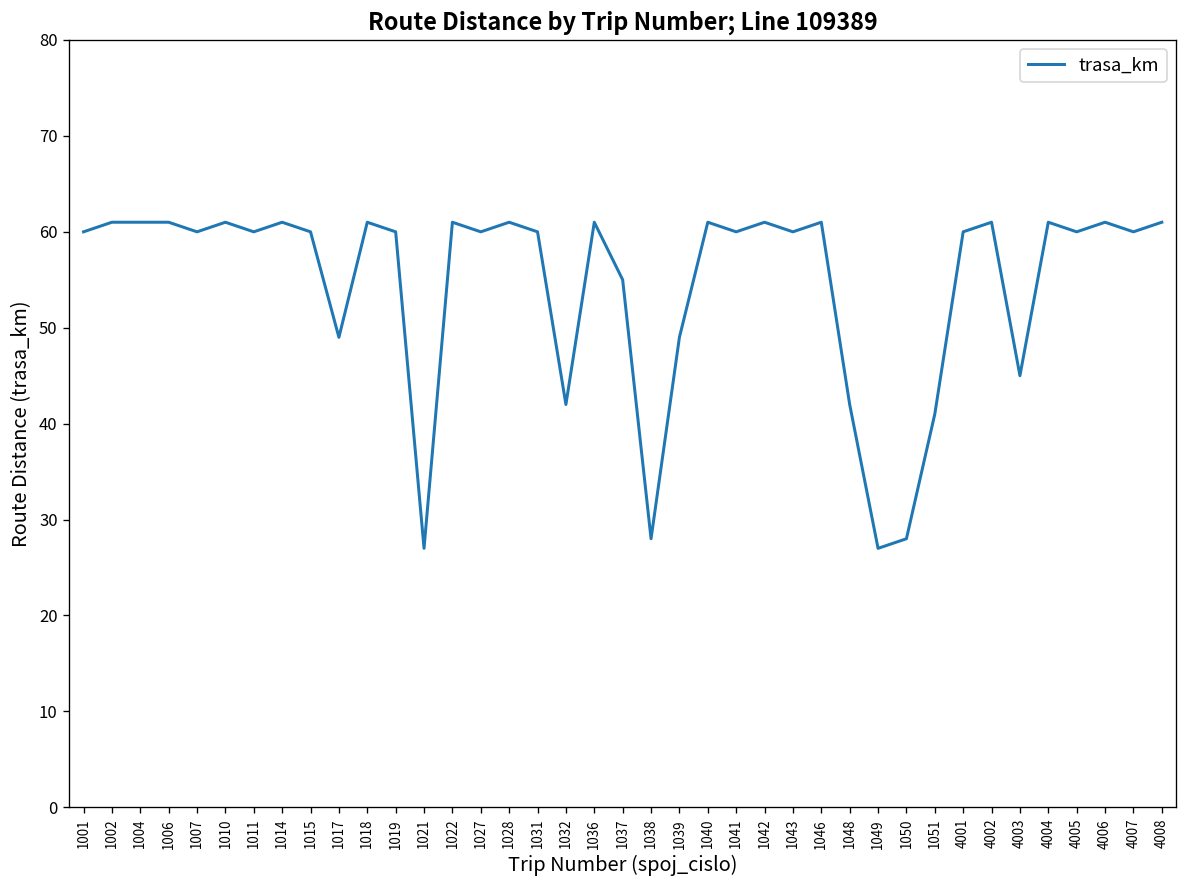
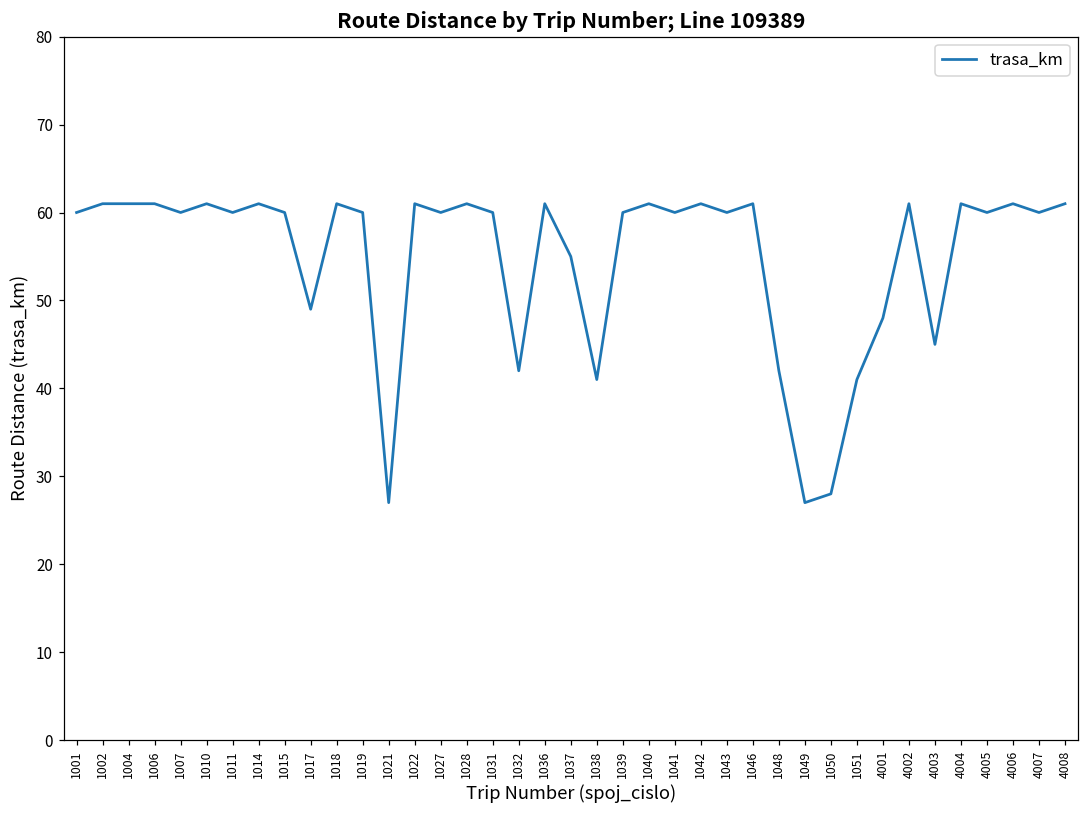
1038: 28 -> 41
1039: 49 -> 60
4001: 60 -> 48
